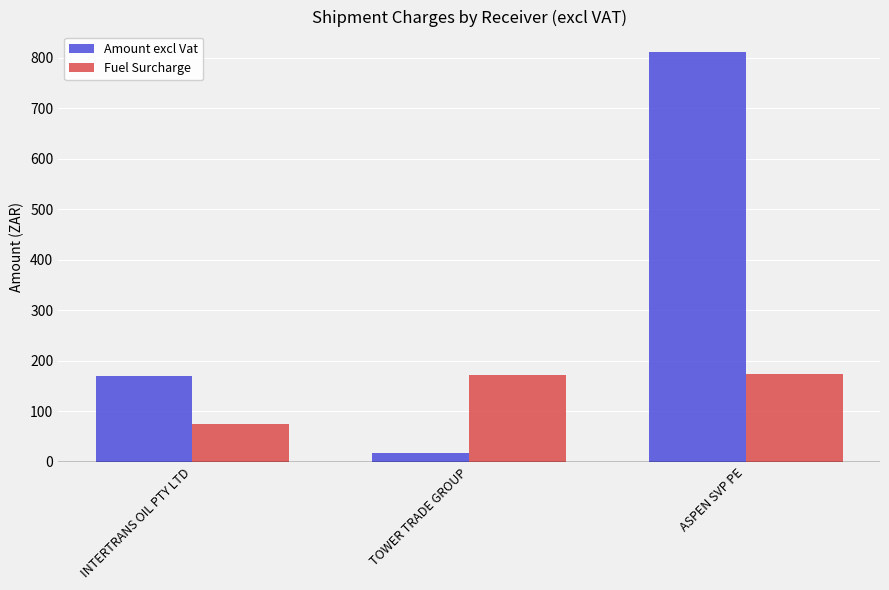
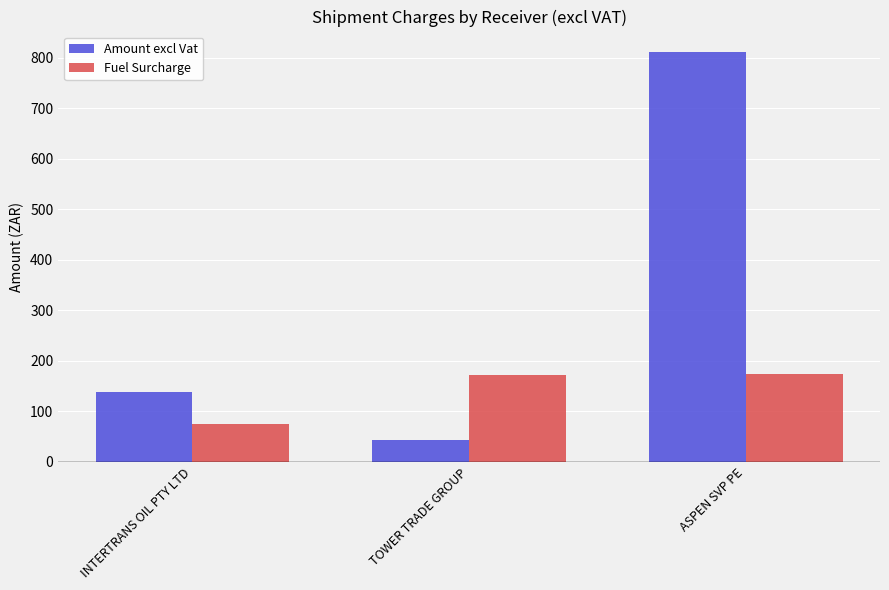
Amount excl Vat, INTERTRANS OIL PTY LTD: 170 -> 140
Amount excl Vat, TOWER TRADE GROUP: 20 -> 40
